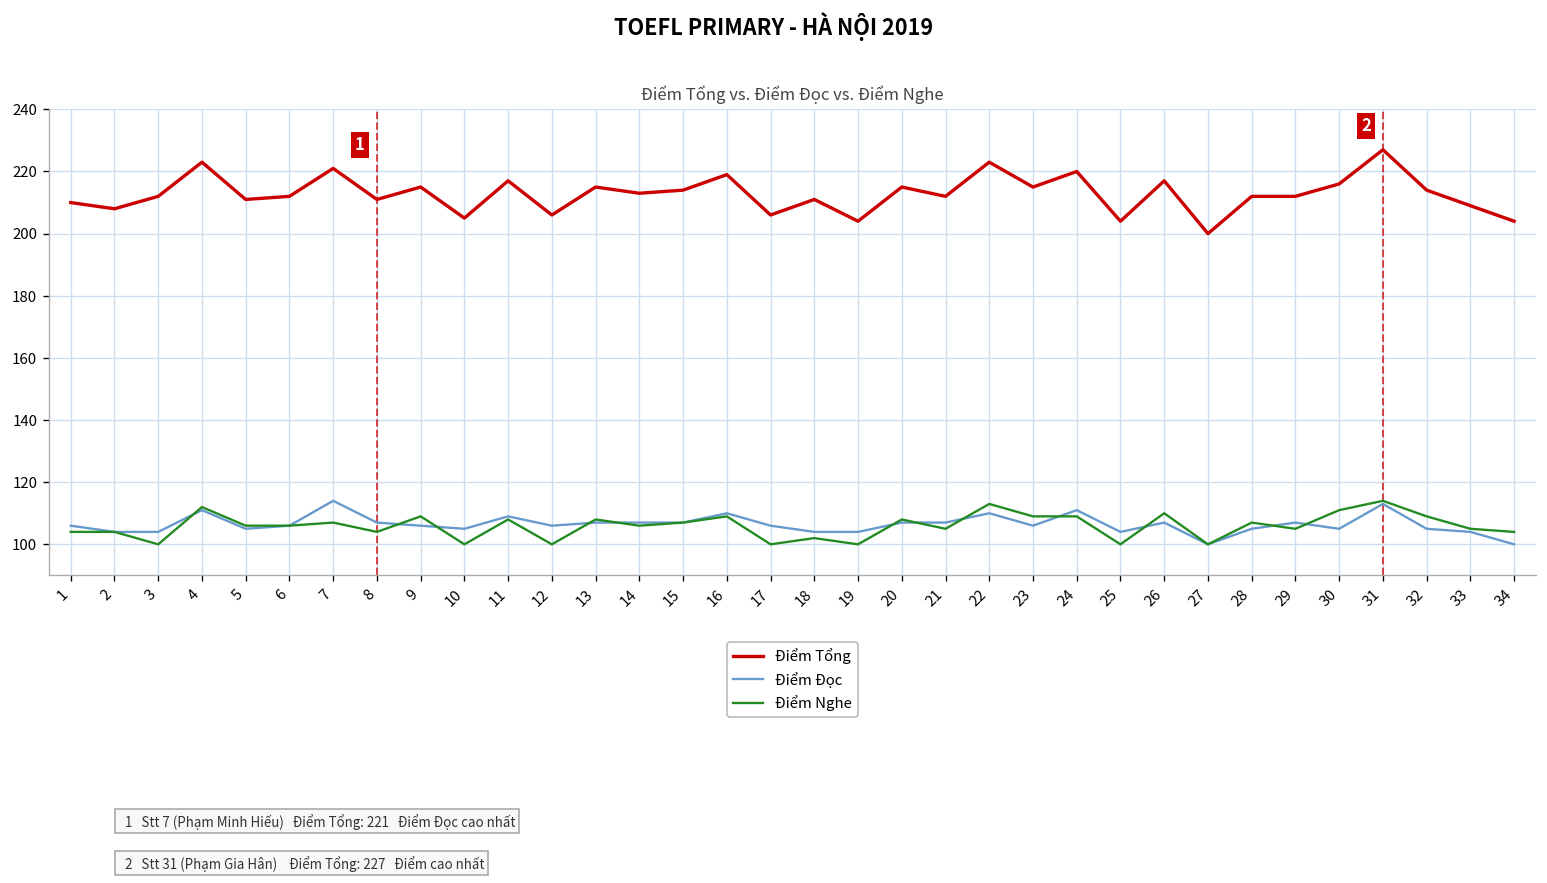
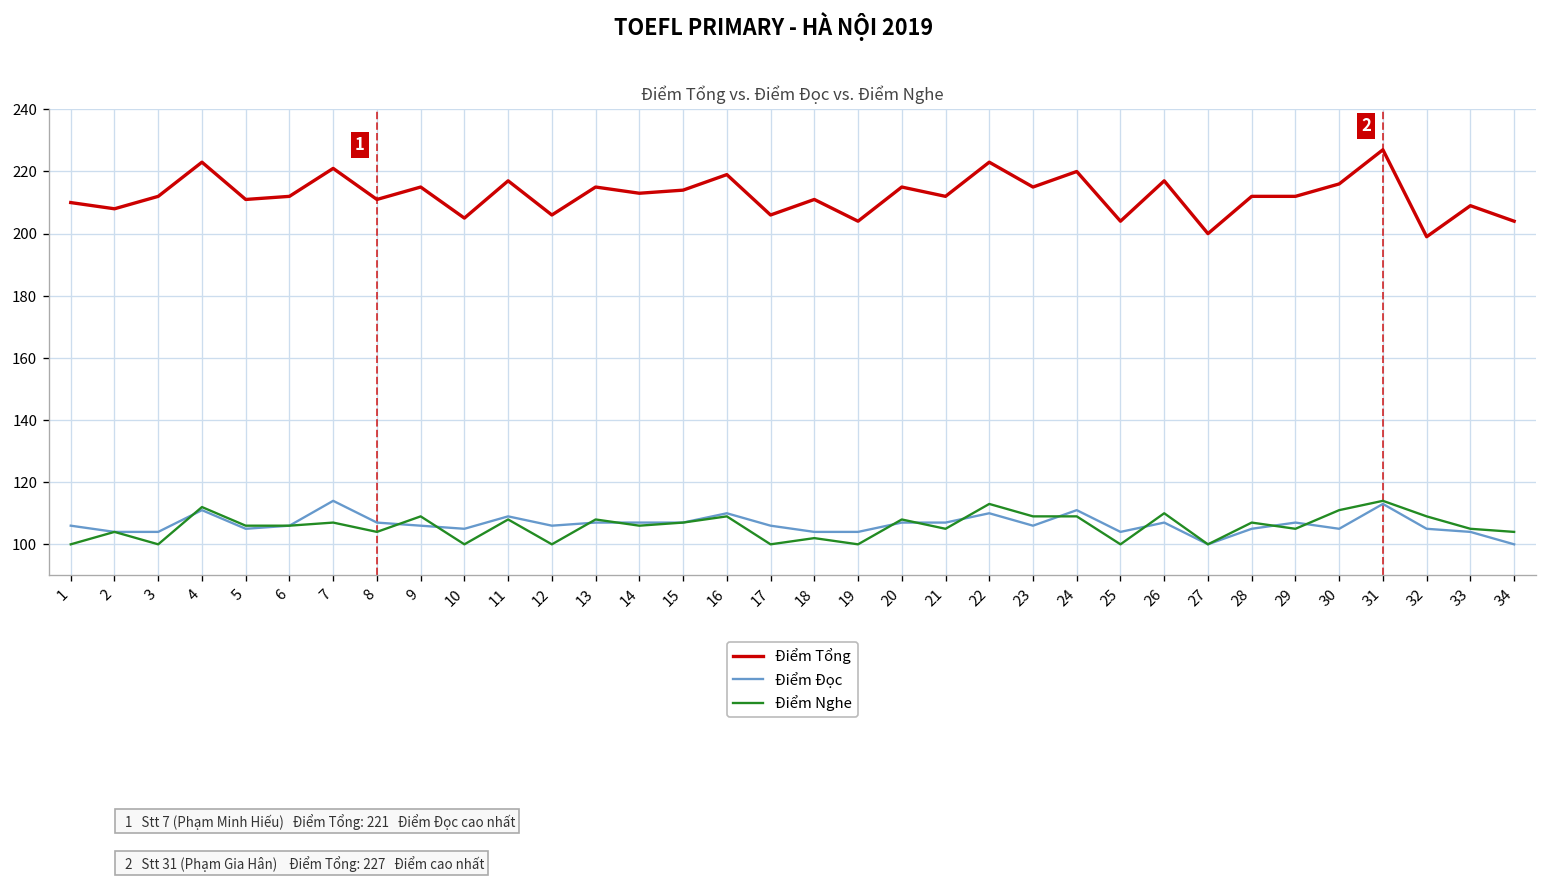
Điểm Nghe, 1: 104 -> 100
Điểm Tổng, 32: 214 -> 199
